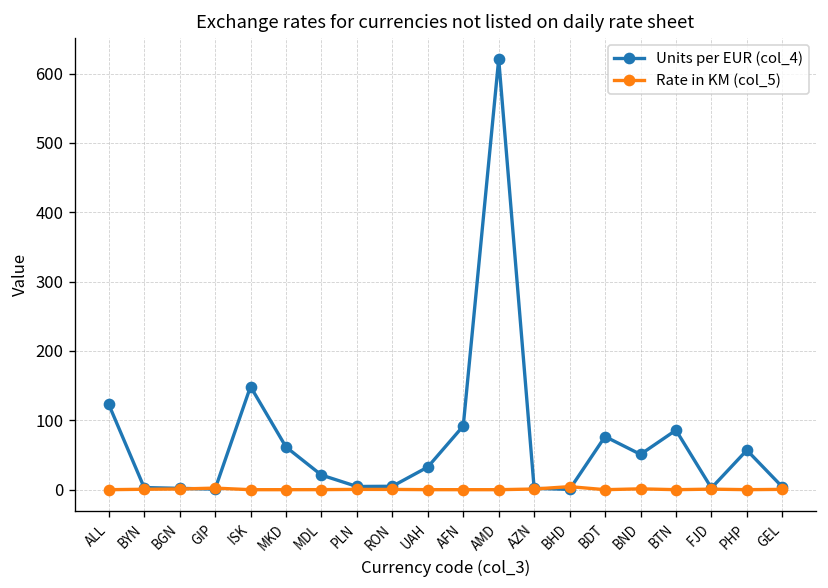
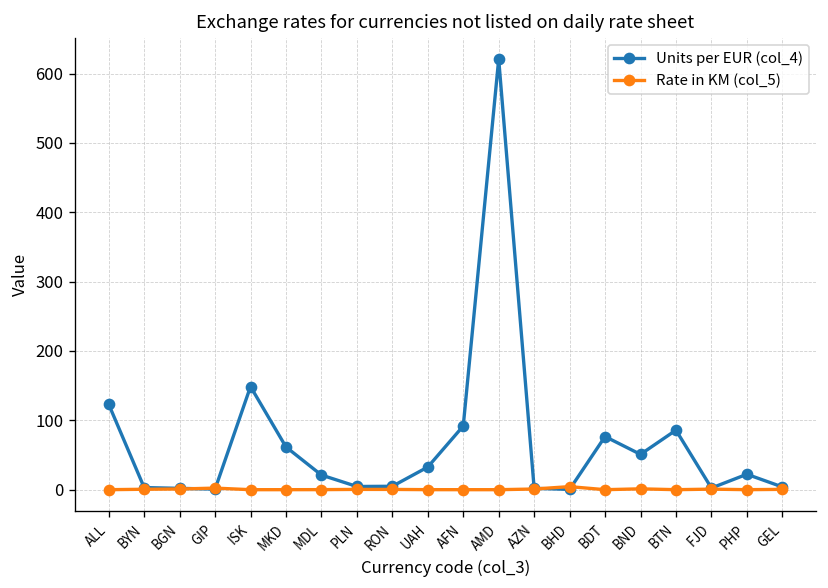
Units per EUR (col_4), PHP: 60 -> 20
